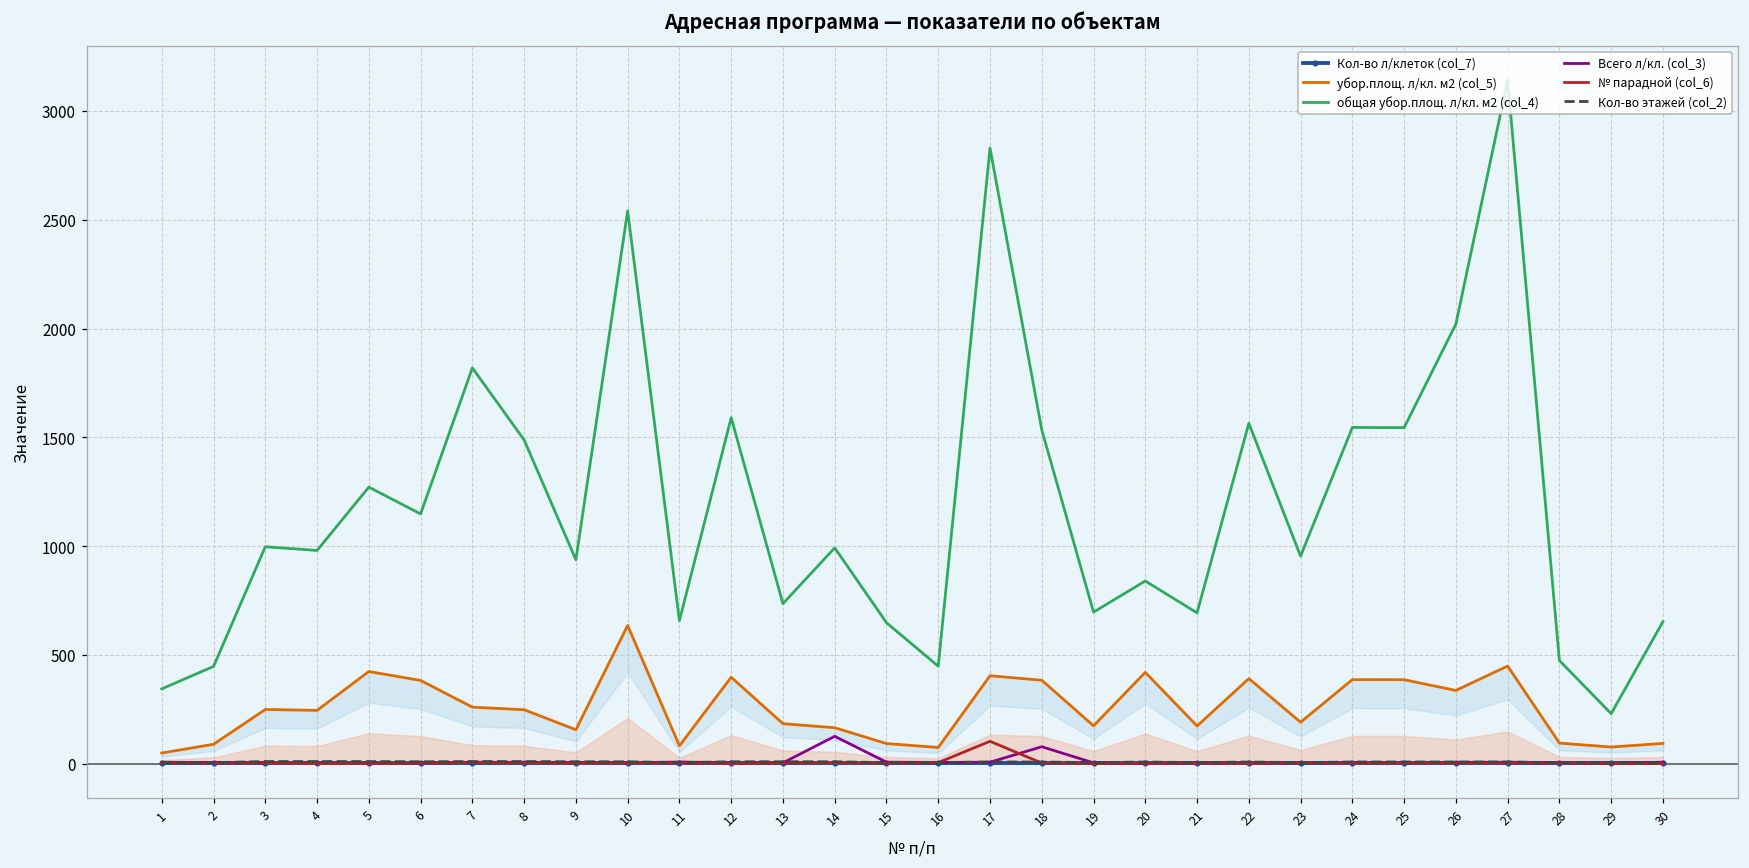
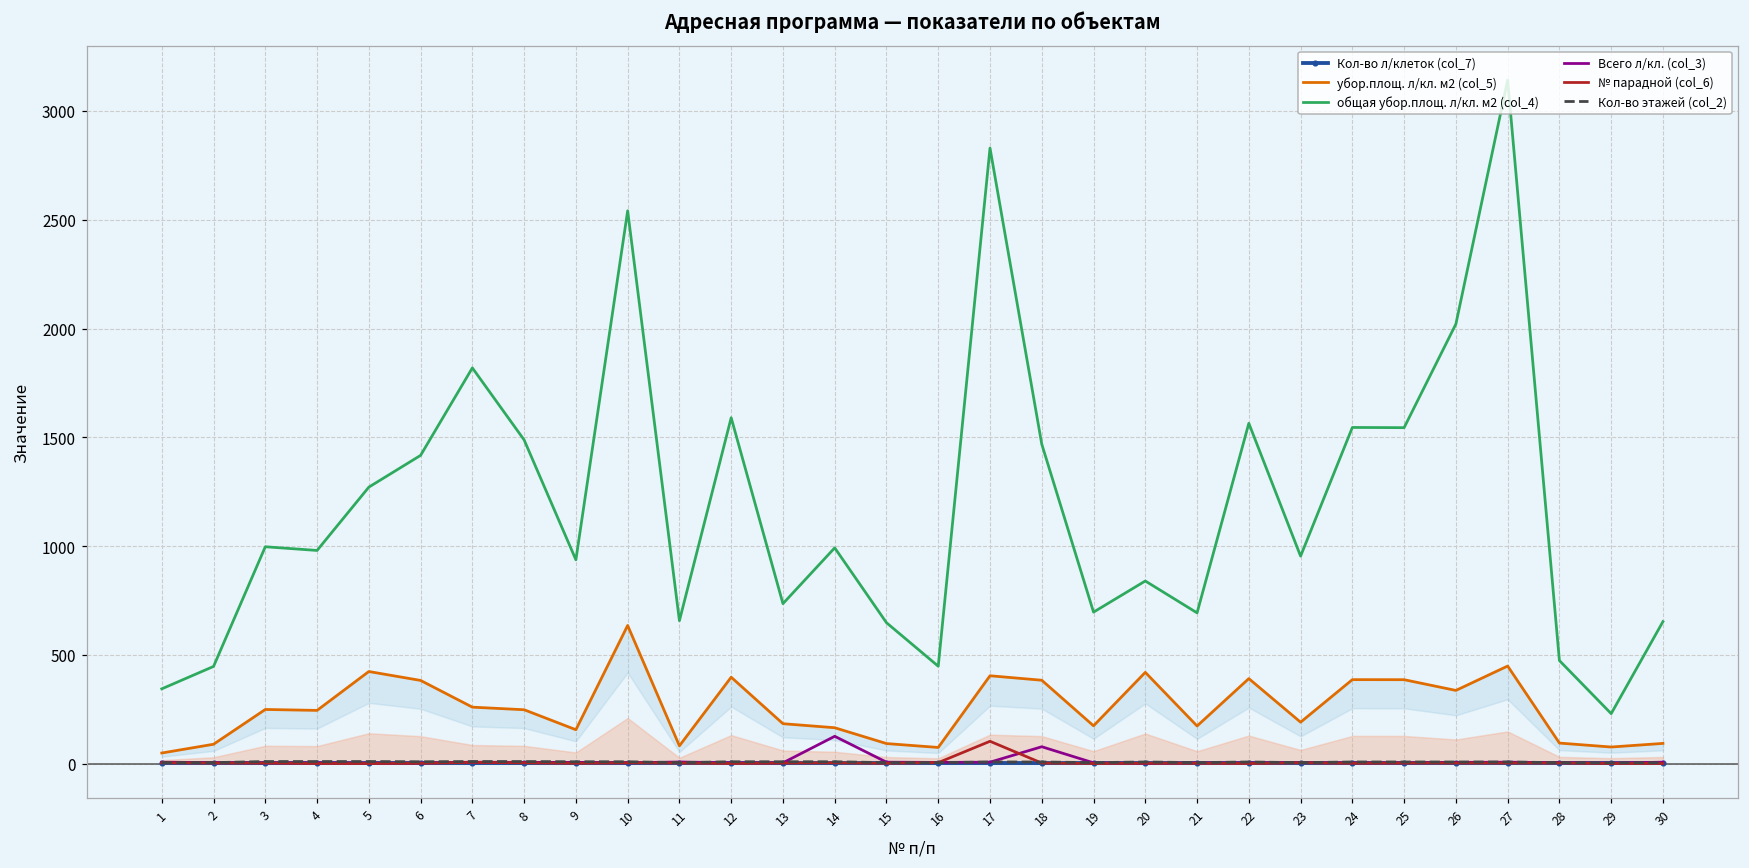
общая убор.площ. л/кл. м2 (col_4), 6: 1150 -> 1420
общая убор.площ. л/кл. м2 (col_4), 18: 1530 -> 1470
